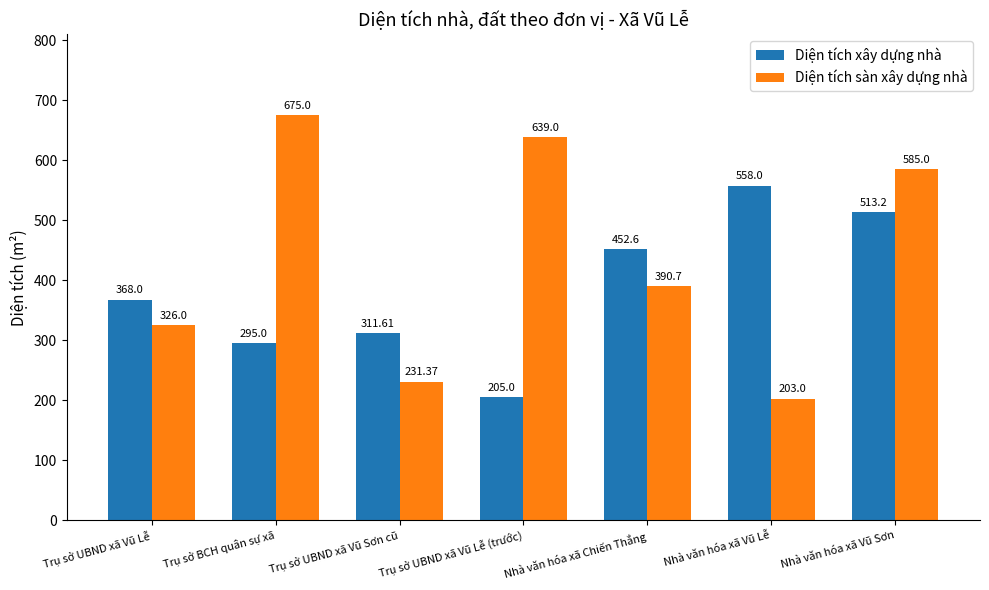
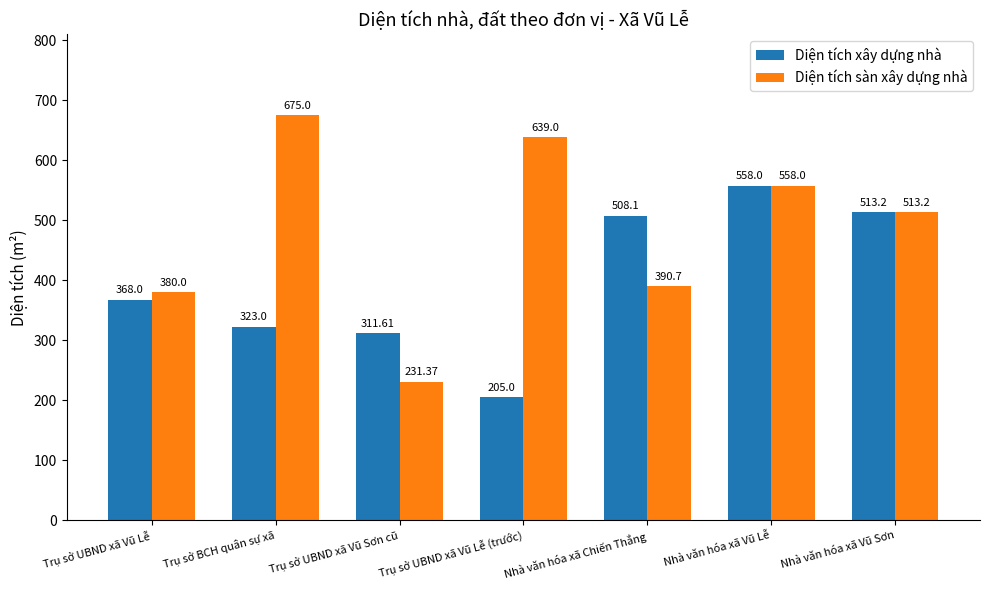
Diện tích sàn xây dựng nhà, Trụ sở UBND xã Vũ Lễ: 326.0 -> 380.0
Diện tích xây dựng nhà, Trụ sở BCH quân sự xã: 295.0 -> 323.0
Diện tích xây dựng nhà, Nhà văn hóa xã Chiến Thắng: 452.6 -> 508.1
Diện tích sàn xây dựng nhà, Nhà văn hóa xã Vũ Lễ: 203.0 -> 558.0
Diện tích sàn xây dựng nhà, Nhà văn hóa xã Vũ Sơn: 585.0 -> 513.2
